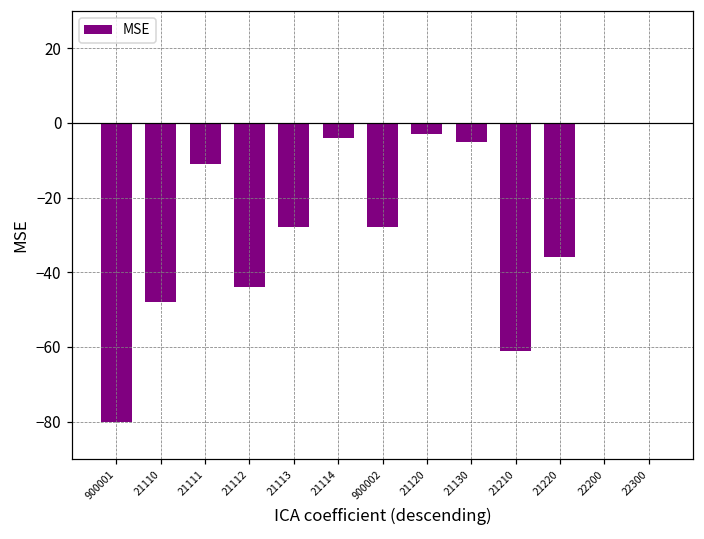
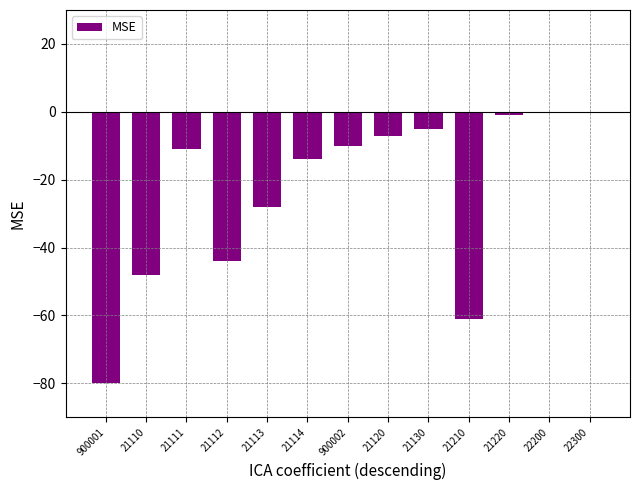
21114: -4 -> -14
900002: -28 -> -10
21120: -3 -> -7
21220: -36 -> -1
